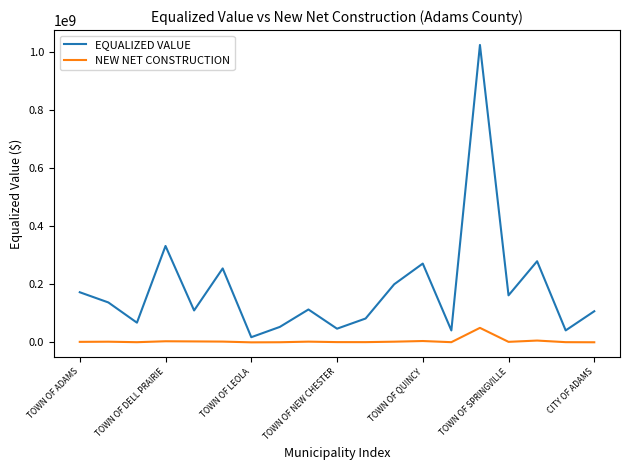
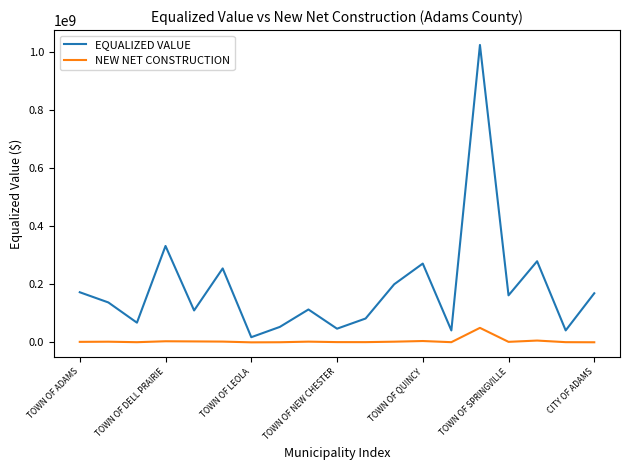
EQUALIZED VALUE, CITY OF ADAMS: 110000000 -> 170000000
